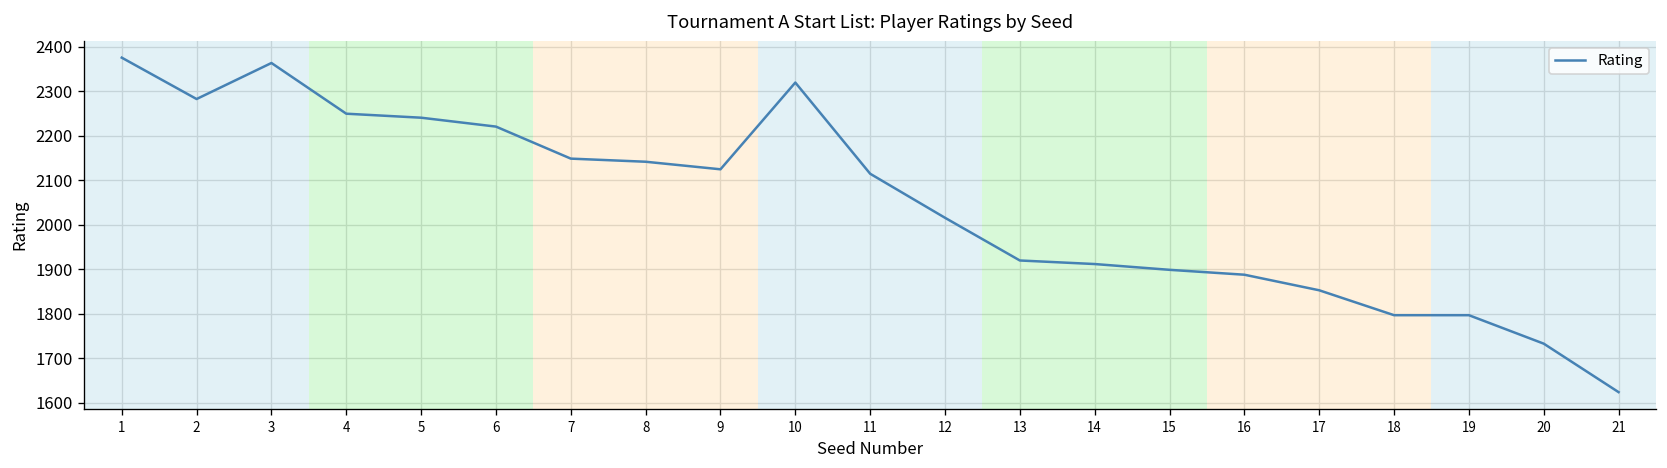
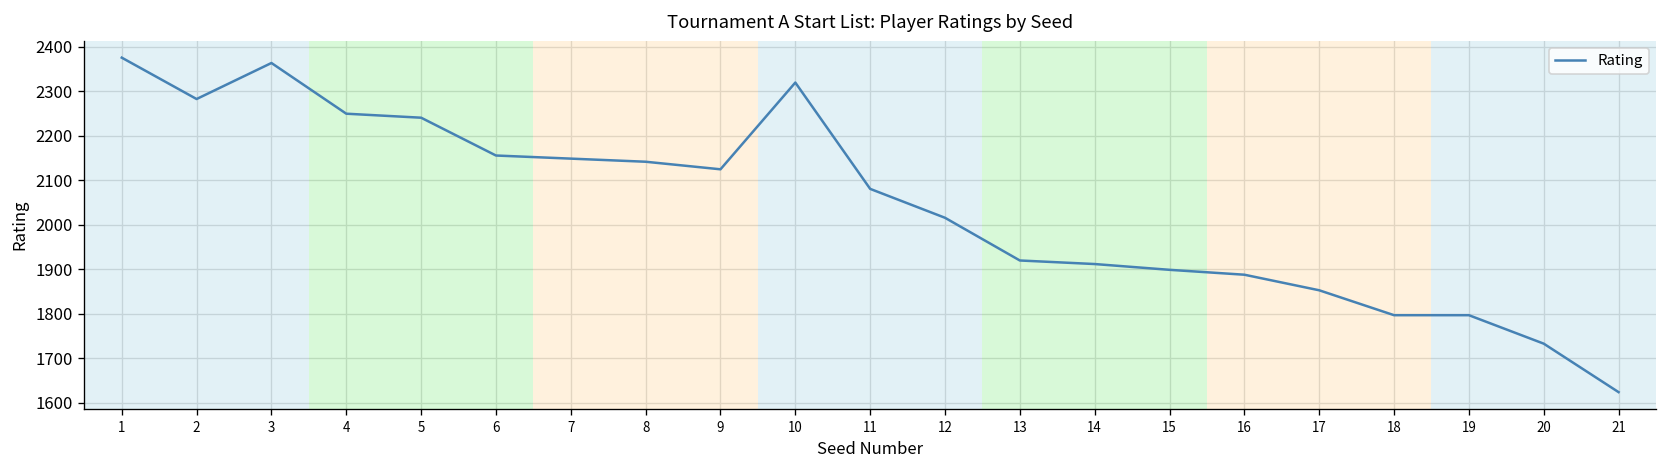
6: 2220 -> 2160
11: 2120 -> 2080
